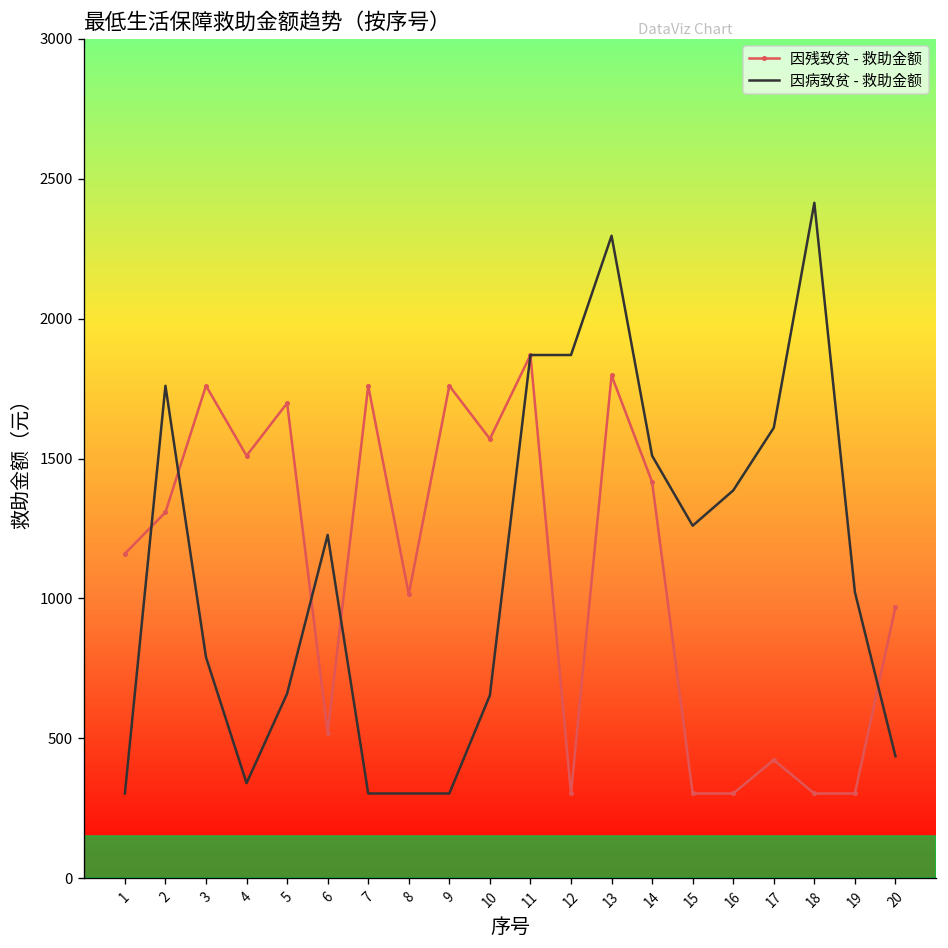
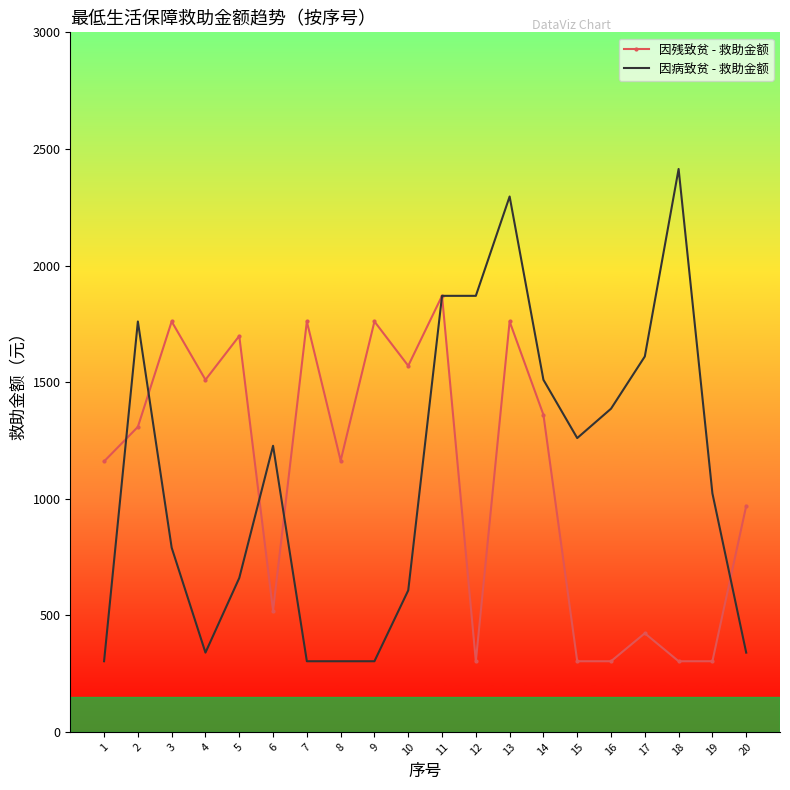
因残致贫 - 救助金额, 8: 1020 -> 1160
因病致贫 - 救助金额, 10: 650 -> 610
因残致贫 - 救助金额, 13: 1800 -> 1760
因残致贫 - 救助金额, 14: 1420 -> 1360
因病致贫 - 救助金额, 20: 440 -> 340
